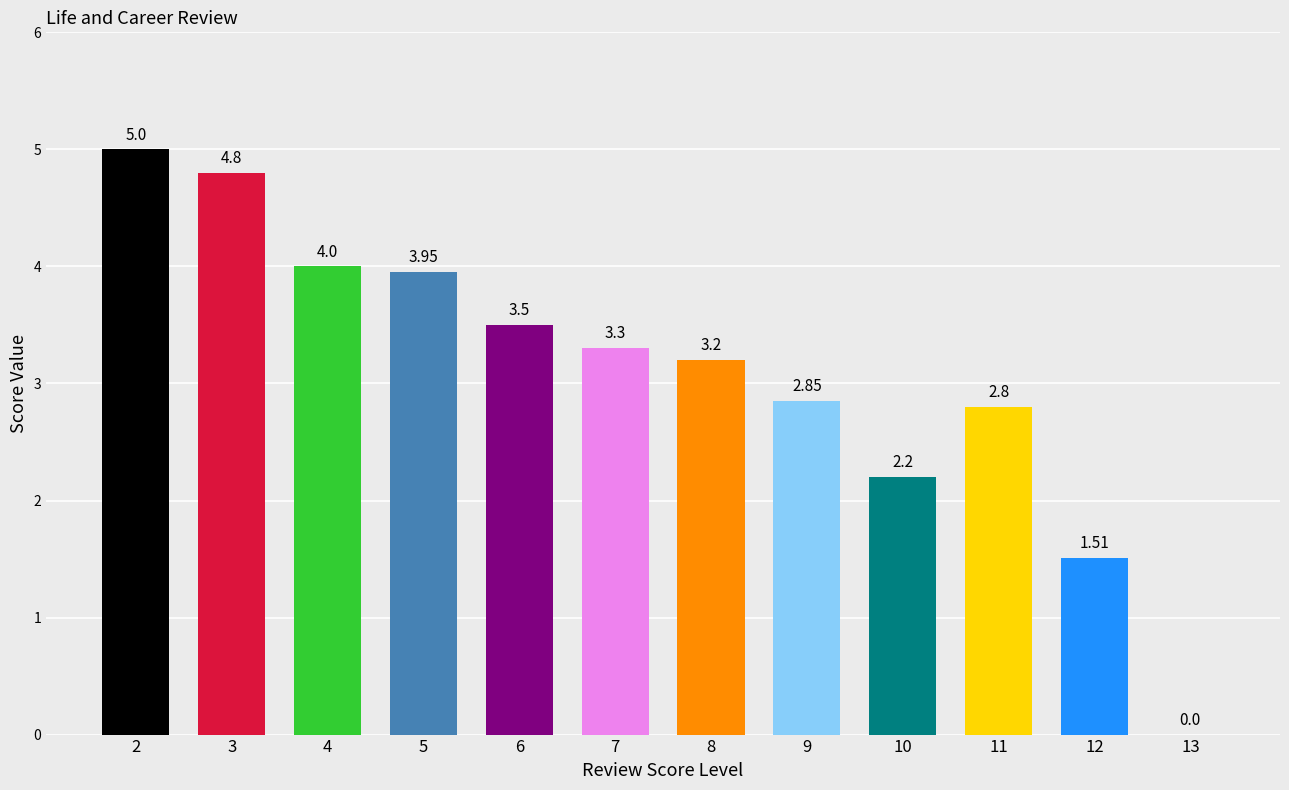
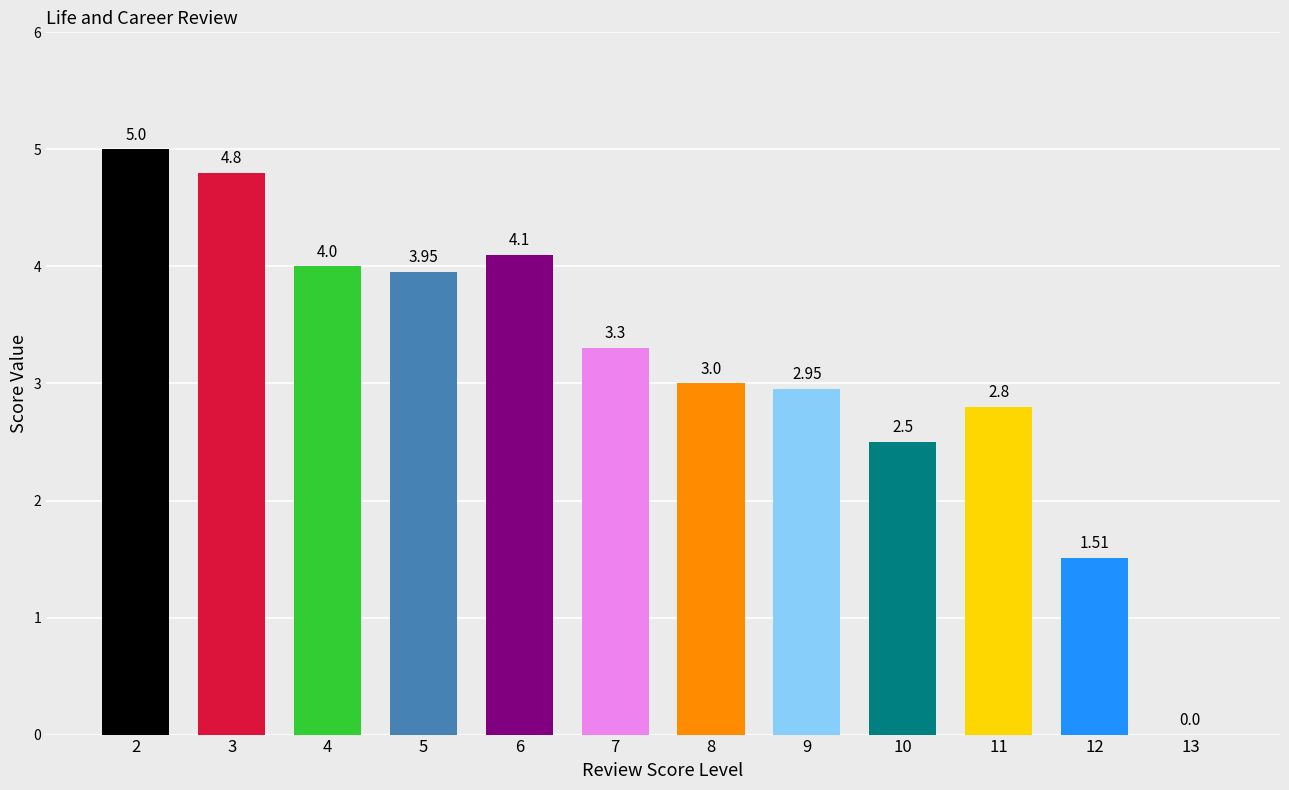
6: 3.5 -> 4.1
8: 3.2 -> 3.0
9: 2.85 -> 2.95
10: 2.2 -> 2.5
